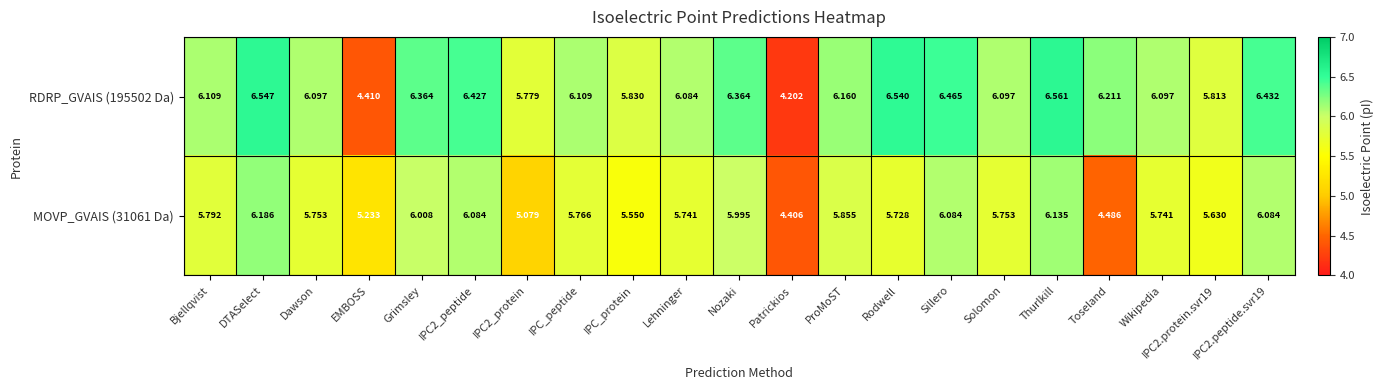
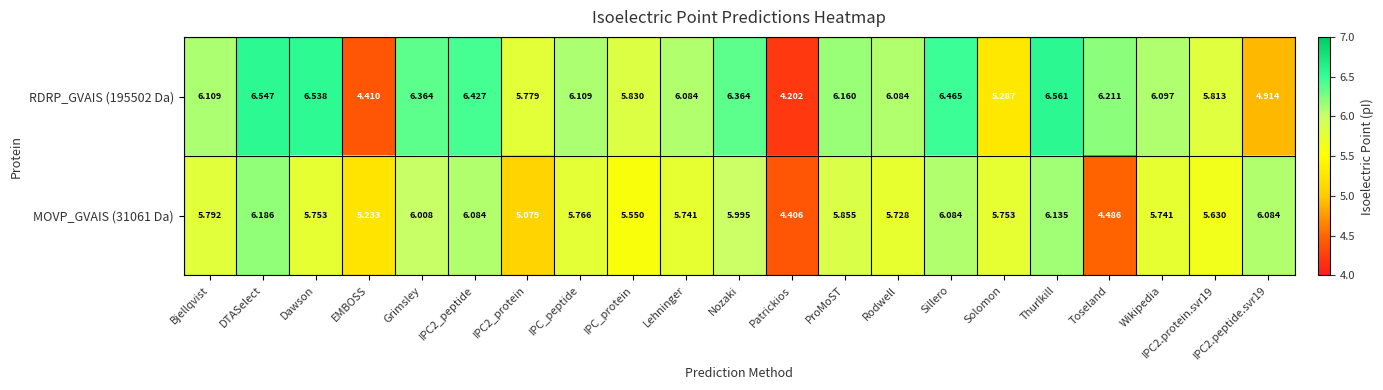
RDRP_GVAIS (195502 Da), Dawson: 6.097 -> 6.538
RDRP_GVAIS (195502 Da), Rodwell: 6.540 -> 6.084
RDRP_GVAIS (195502 Da), Solomon: 6.097 -> 5.287
RDRP_GVAIS (195502 Da), IPC2.peptide.svr19: 6.432 -> 4.914
